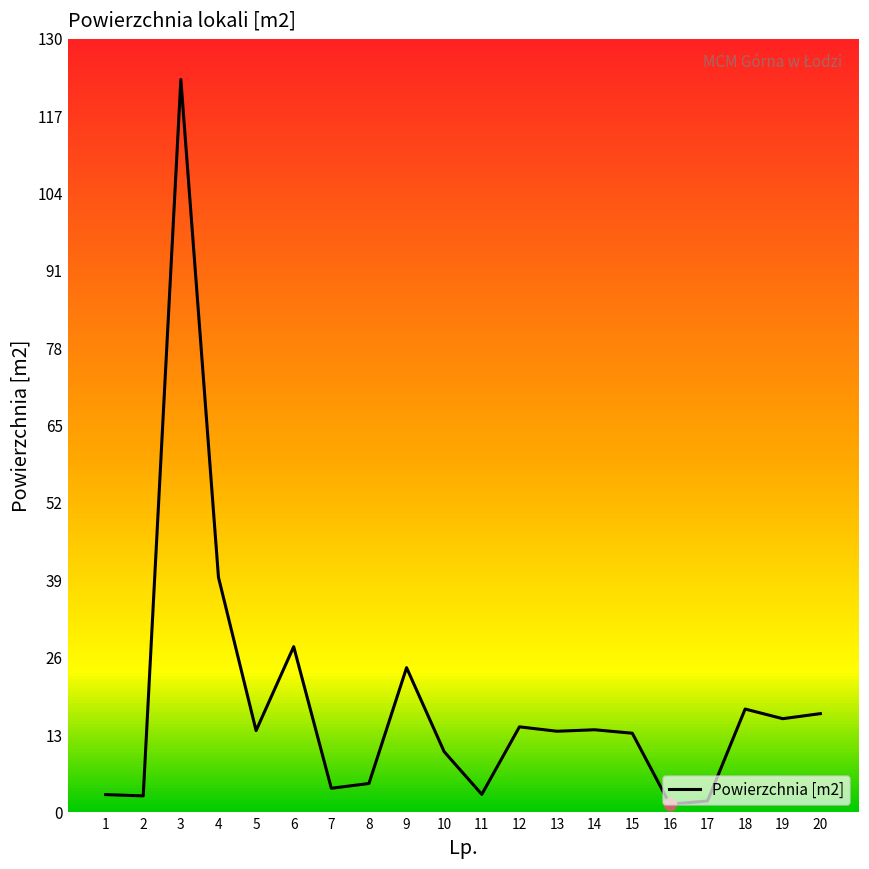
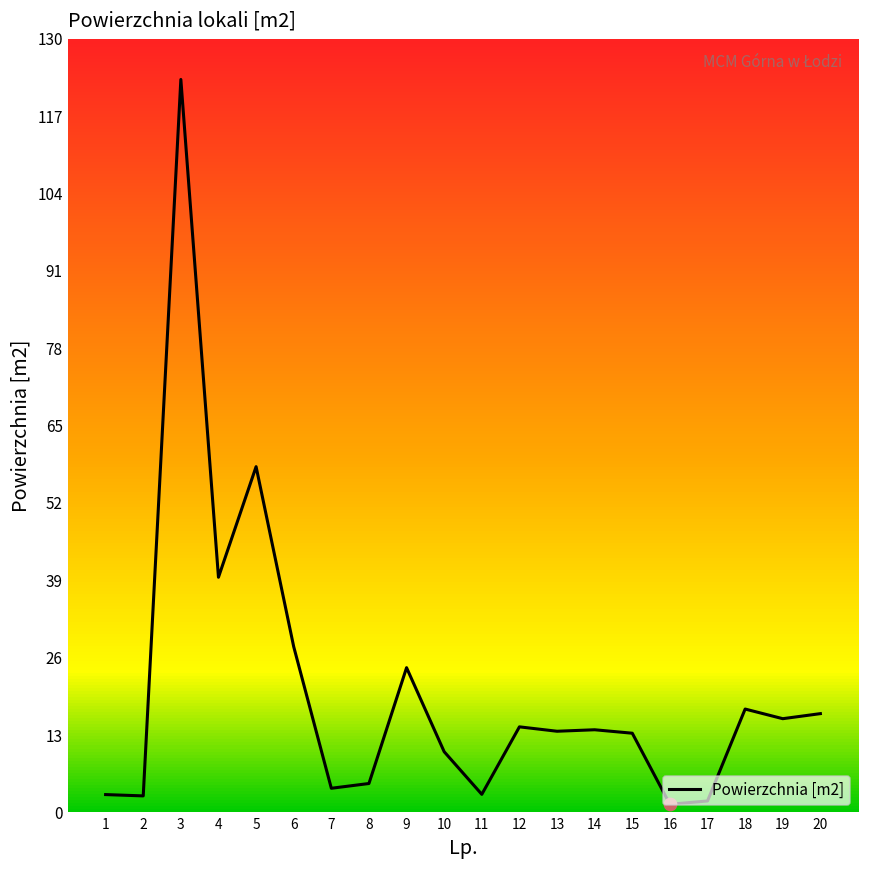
Powierzchnia [m2], 5: 14 -> 58
